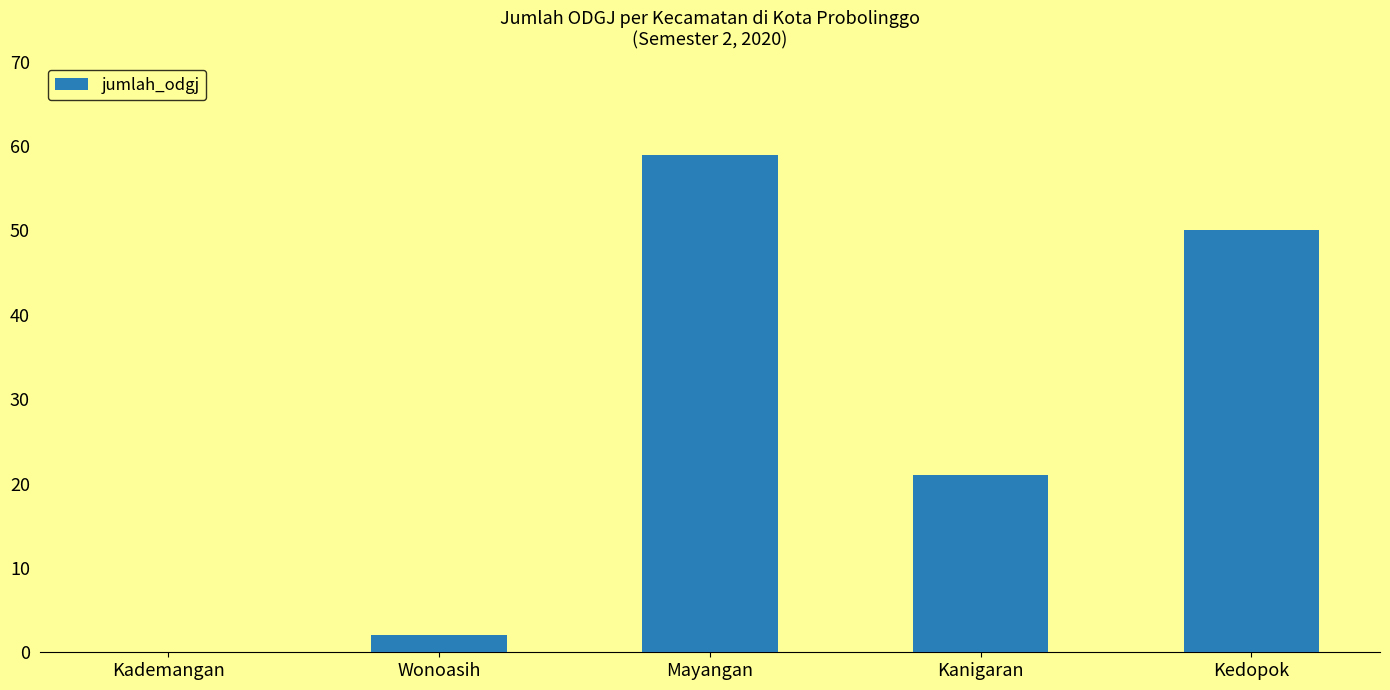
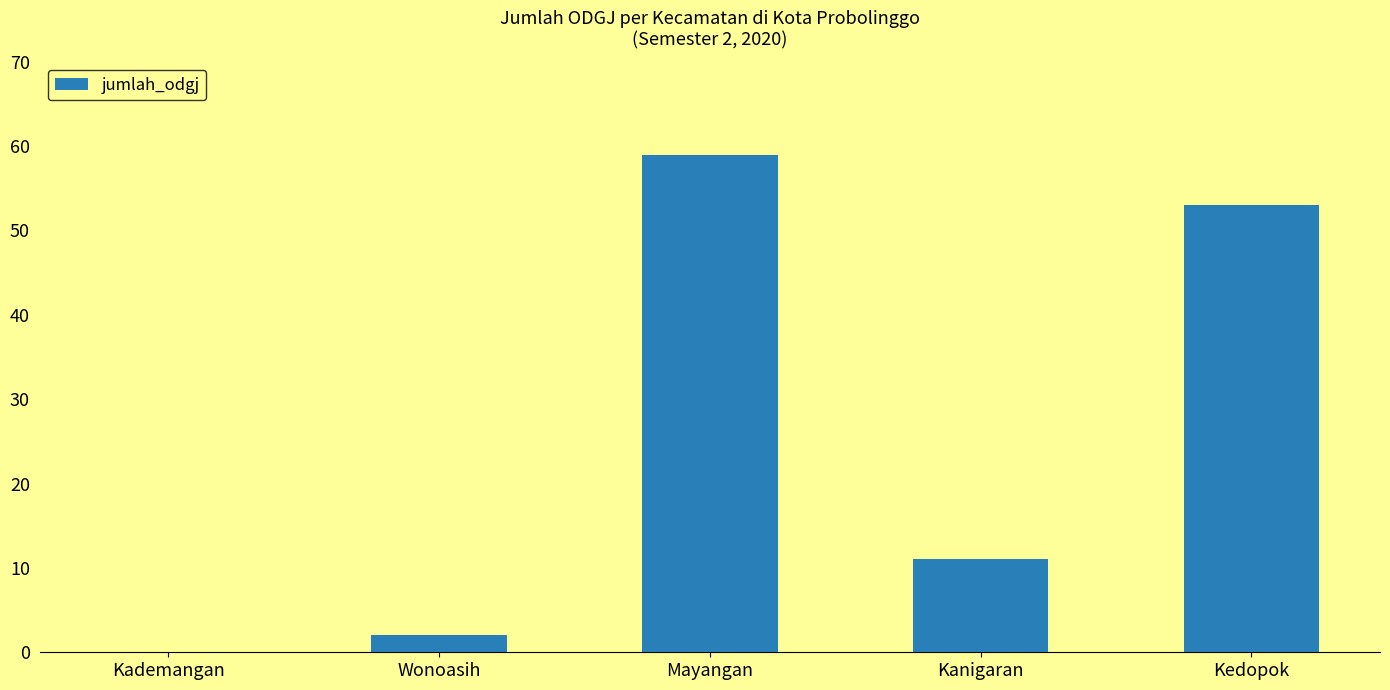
Kanigaran: 21 -> 11
Kedopok: 50 -> 53
